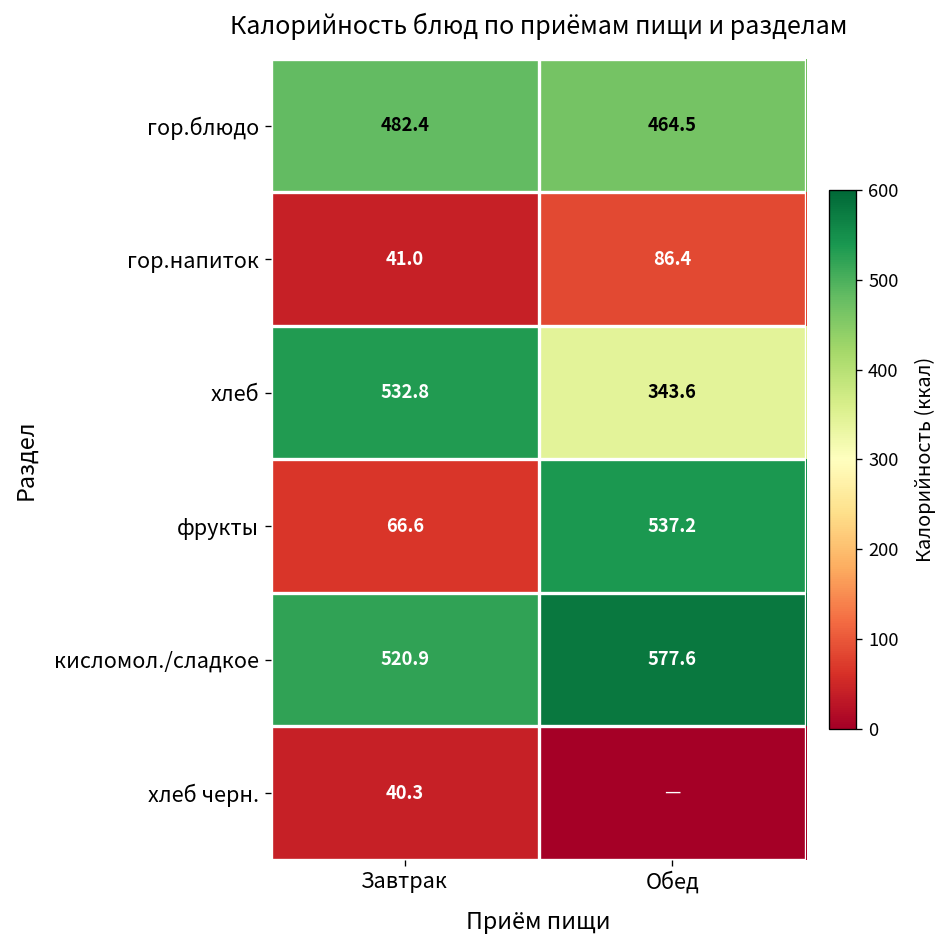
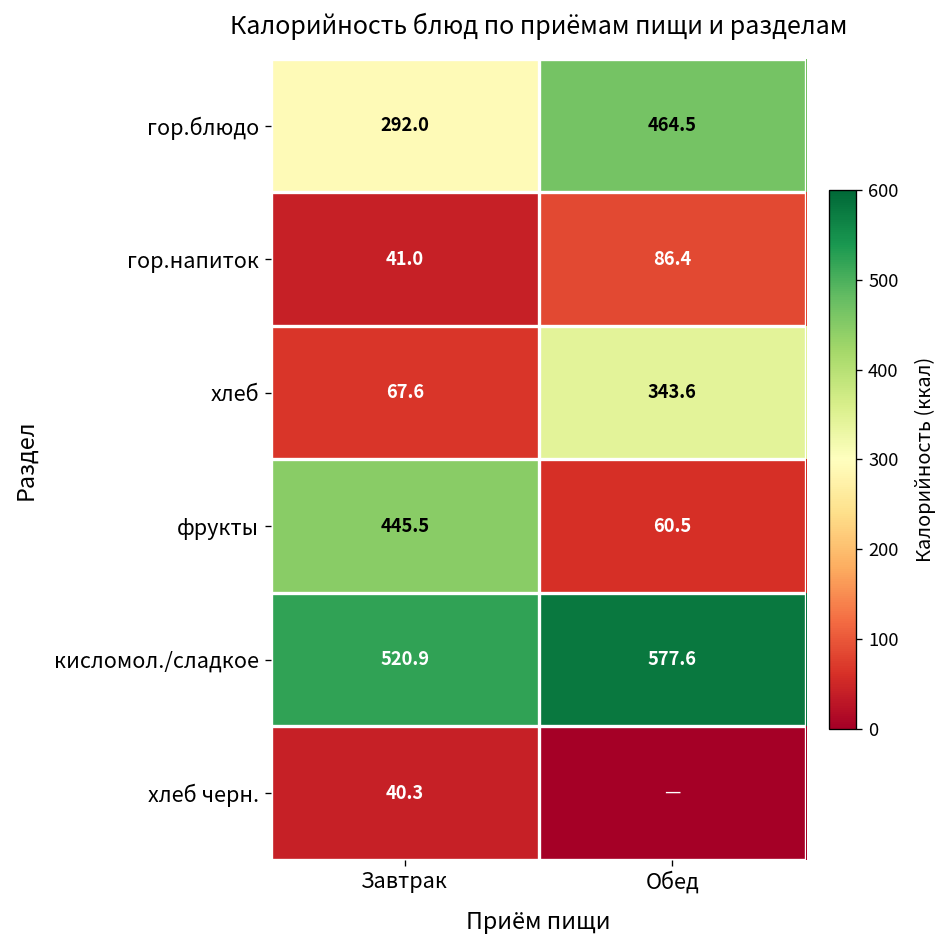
гор.блюдо, Завтрак: 482.4 -> 292.0
хлеб, Завтрак: 532.8 -> 67.6
фрукты, Завтрак: 66.6 -> 445.5
фрукты, Обед: 537.2 -> 60.5
